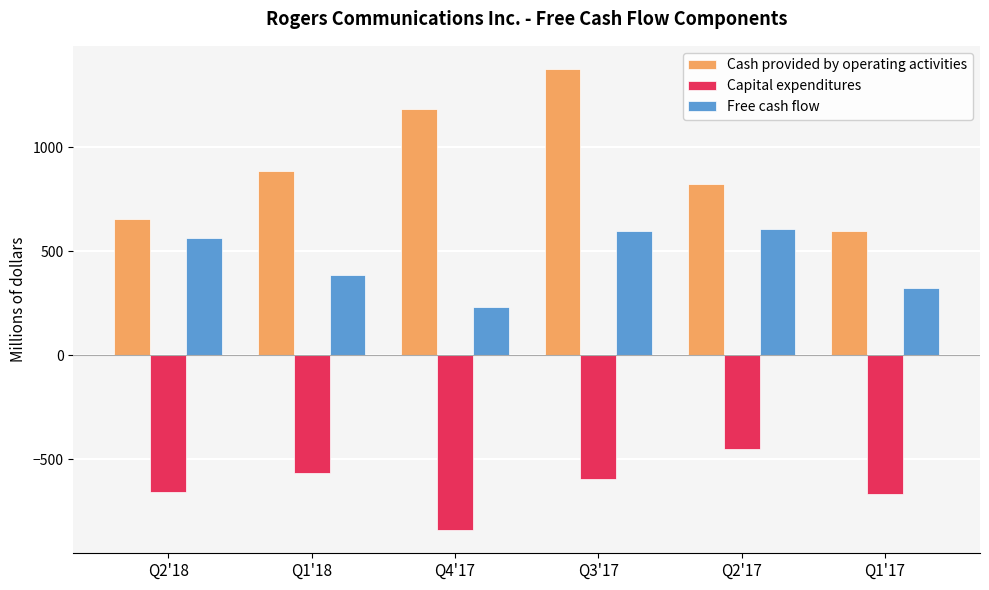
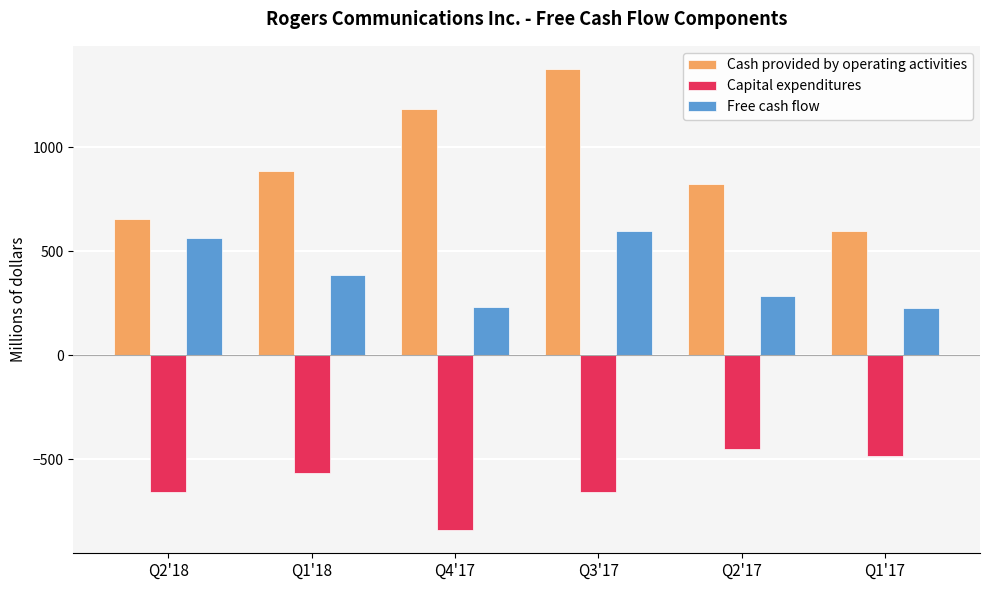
Capital expenditures, Q3'17: -590 -> -660
Free cash flow, Q2'17: 610 -> 280
Capital expenditures, Q1'17: -670 -> -490
Free cash flow, Q1'17: 330 -> 230
